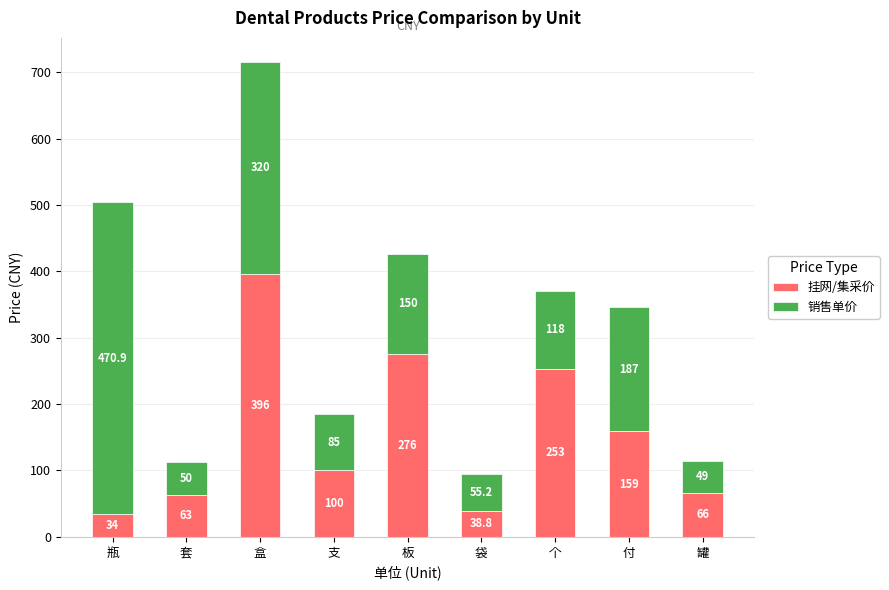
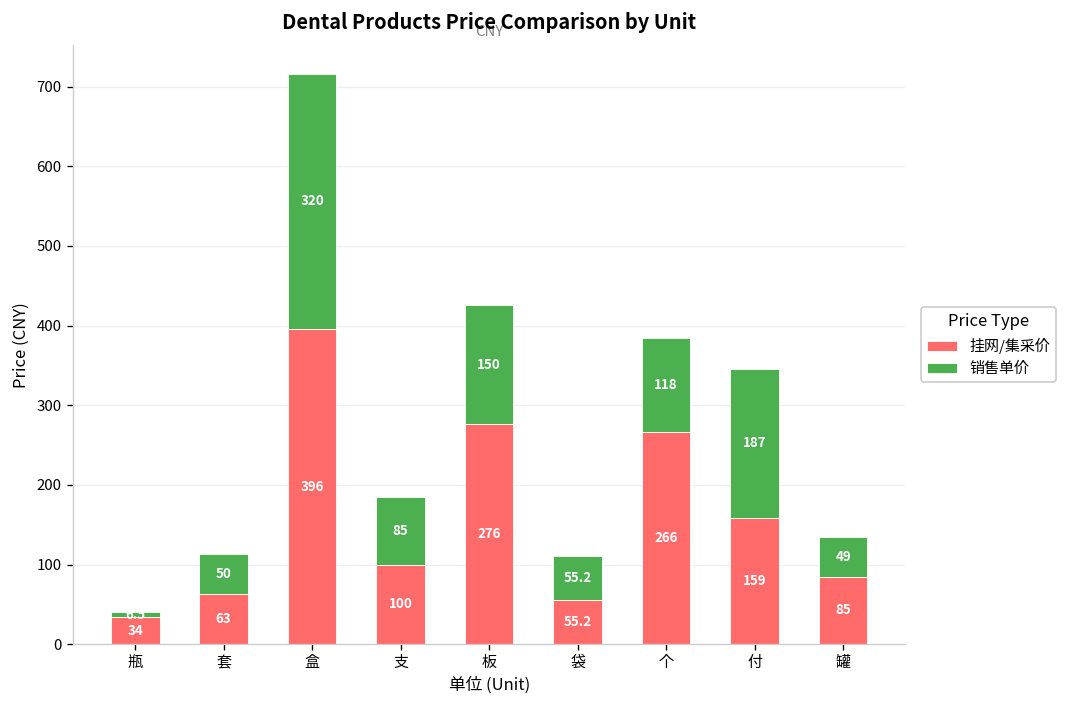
销售单价, 瓶: 470 -> 10
挂网/集采价, 袋: 38.8 -> 55.2
挂网/集采价, 个: 253 -> 266
挂网/集采价, 罐: 66 -> 85
